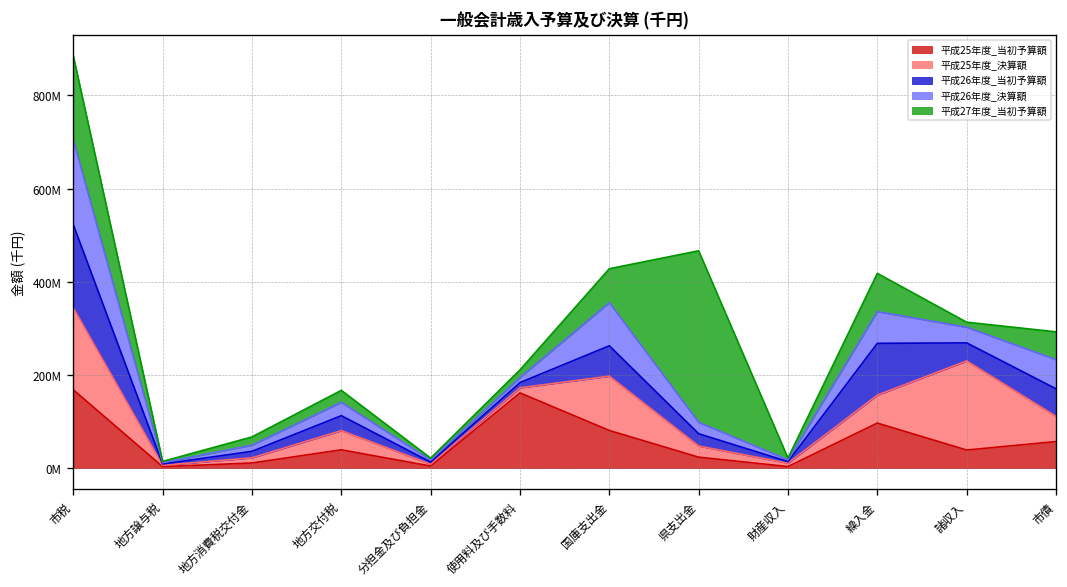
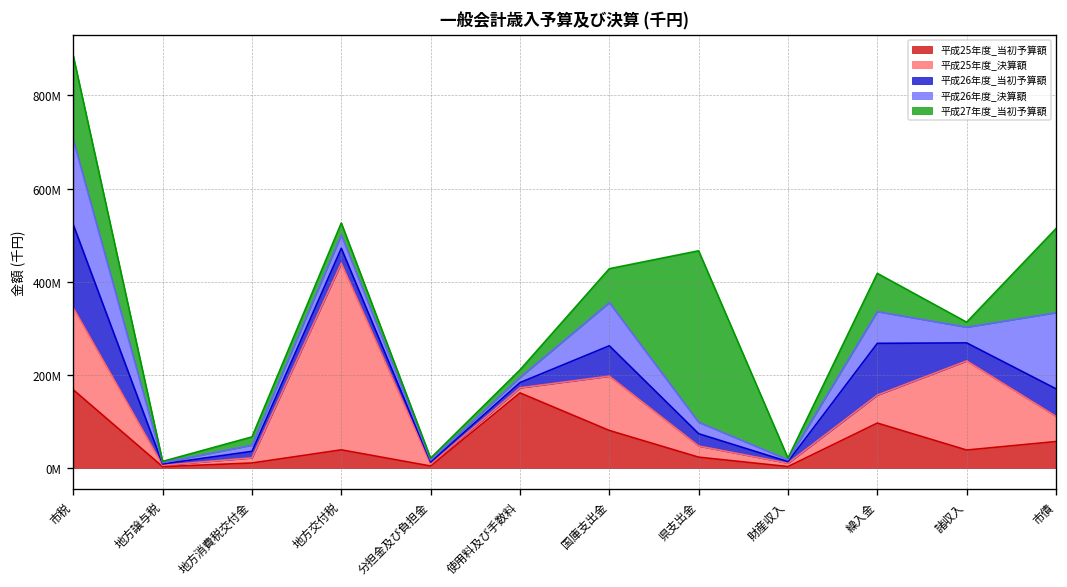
平成25年度_決算額, 地方交付税: 40000000 -> 400000000
平成26年度_決算額, 市債: 60000000 -> 160000000
平成27年度_当初予算額, 市債: 60000000 -> 180000000
